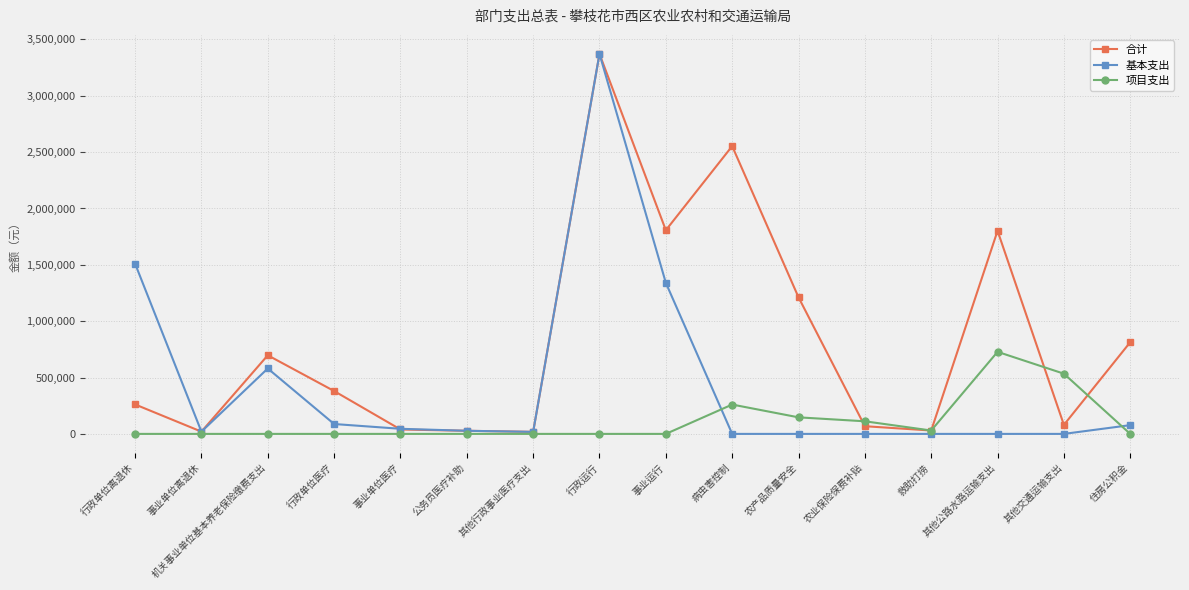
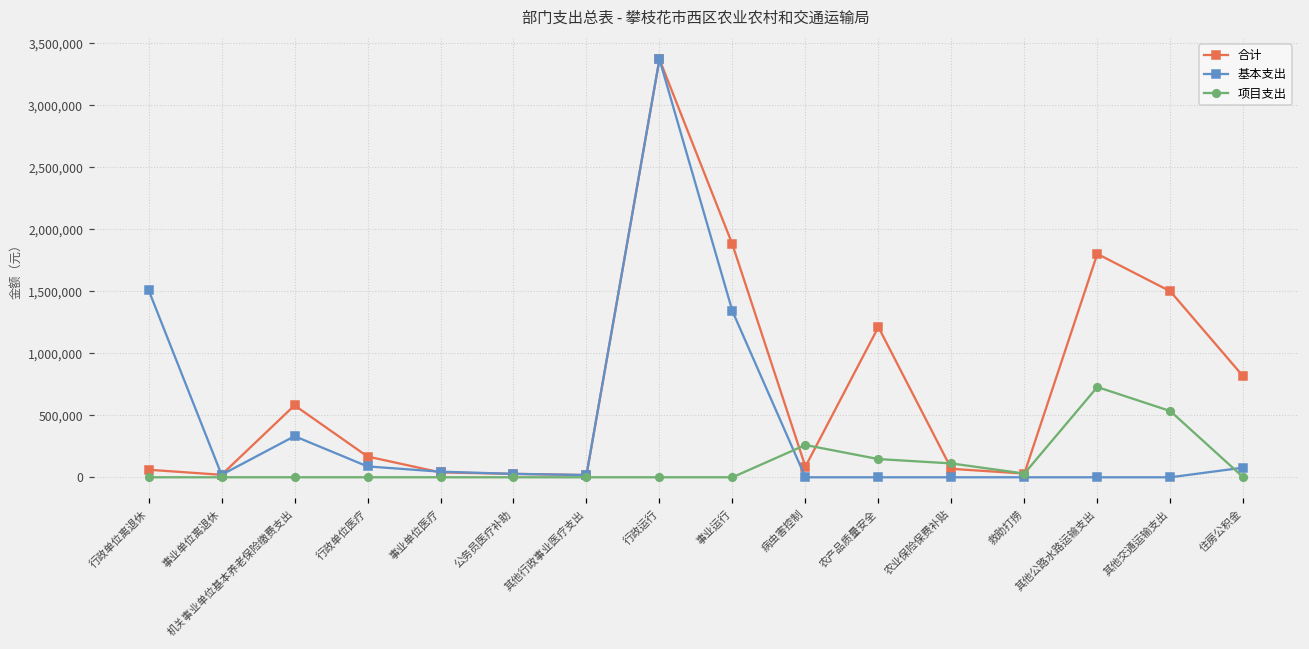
合计, 行政单位离退休: 260,000 -> 60,000
合计, 机关事业单位基本养老保险缴费支出: 700,000 -> 580,000
基本支出, 机关事业单位基本养老保险缴费支出: 580,000 -> 330,000
合计, 行政单位医疗: 380,000 -> 170,000
合计, 事业运行: 1,810,000 -> 1,880,000
合计, 病虫害控制: 2,550,000 -> 90,000
合计, 其他交通运输支出: 80,000 -> 1,500,000
